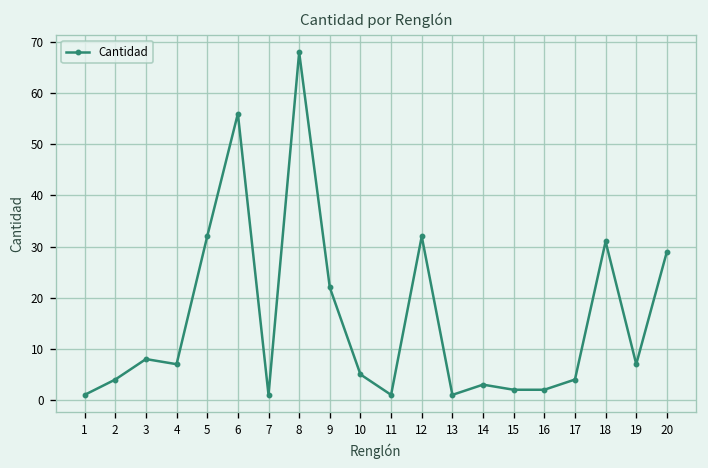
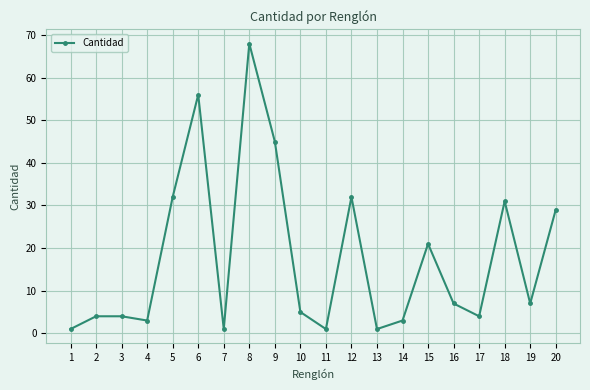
3: 8 -> 4
4: 7 -> 3
9: 22 -> 45
15: 2 -> 21
16: 2 -> 7
